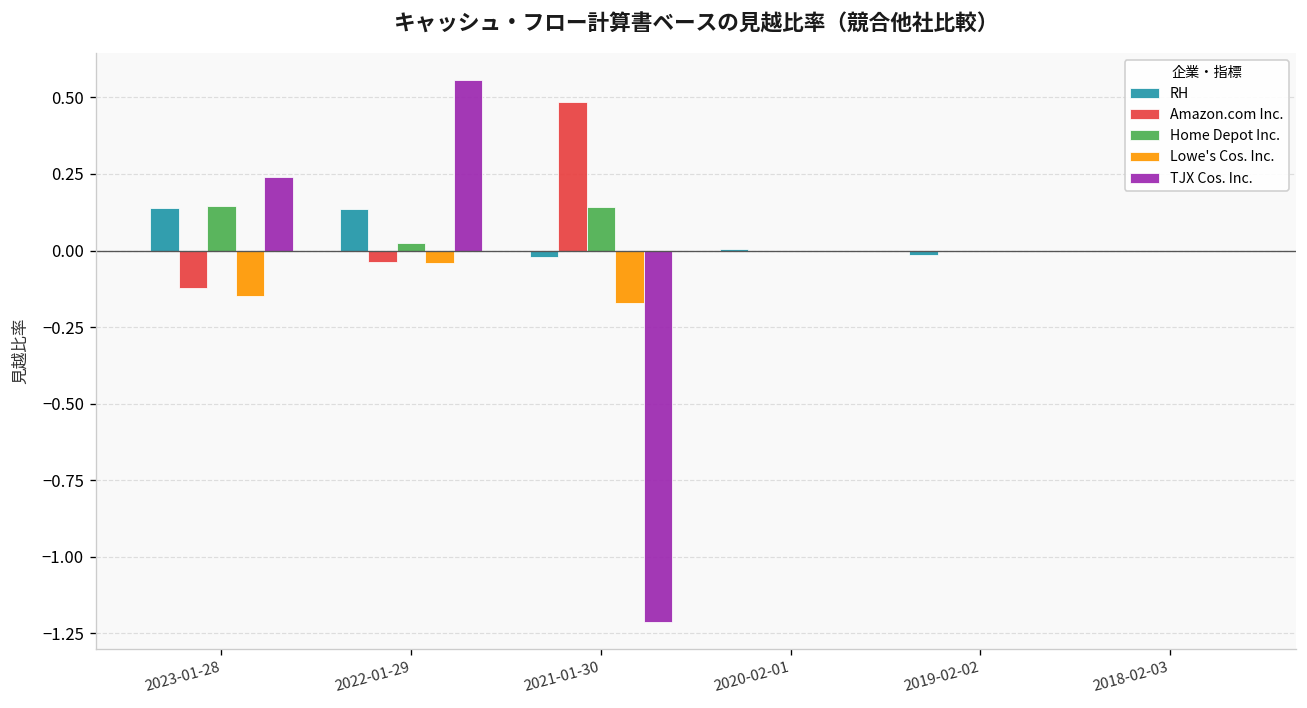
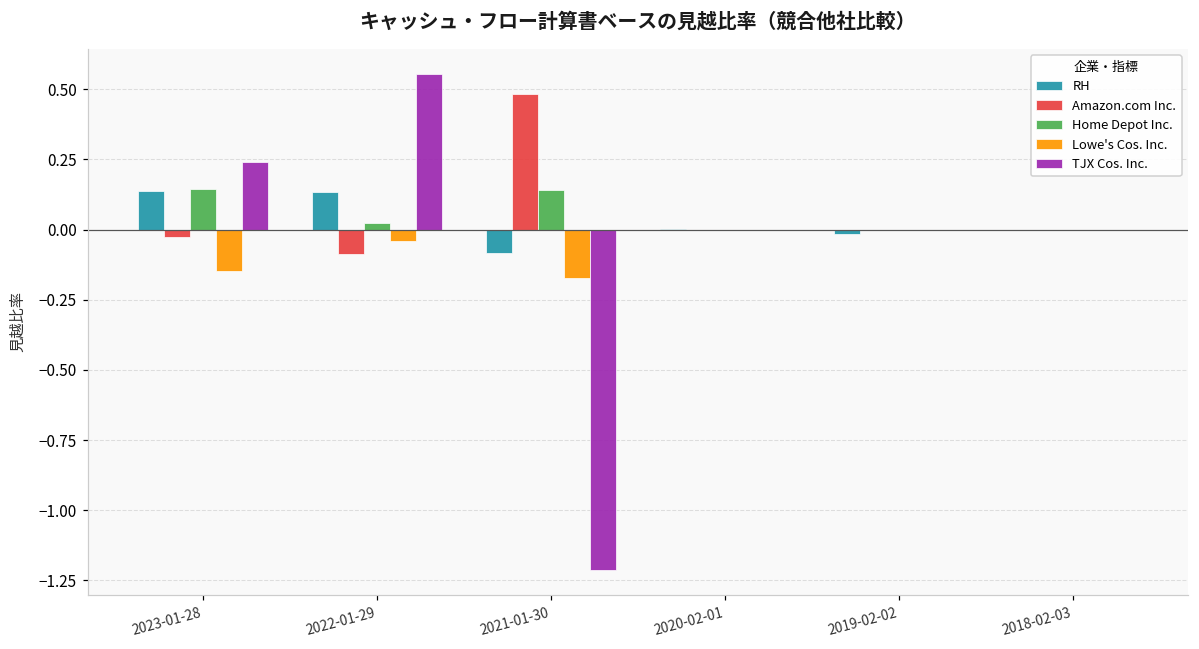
Amazon.com Inc., 2023-01-28: -0.12 -> -0.03
Amazon.com Inc., 2022-01-29: -0.04 -> -0.09
RH, 2021-01-30: -0.02 -> -0.08
